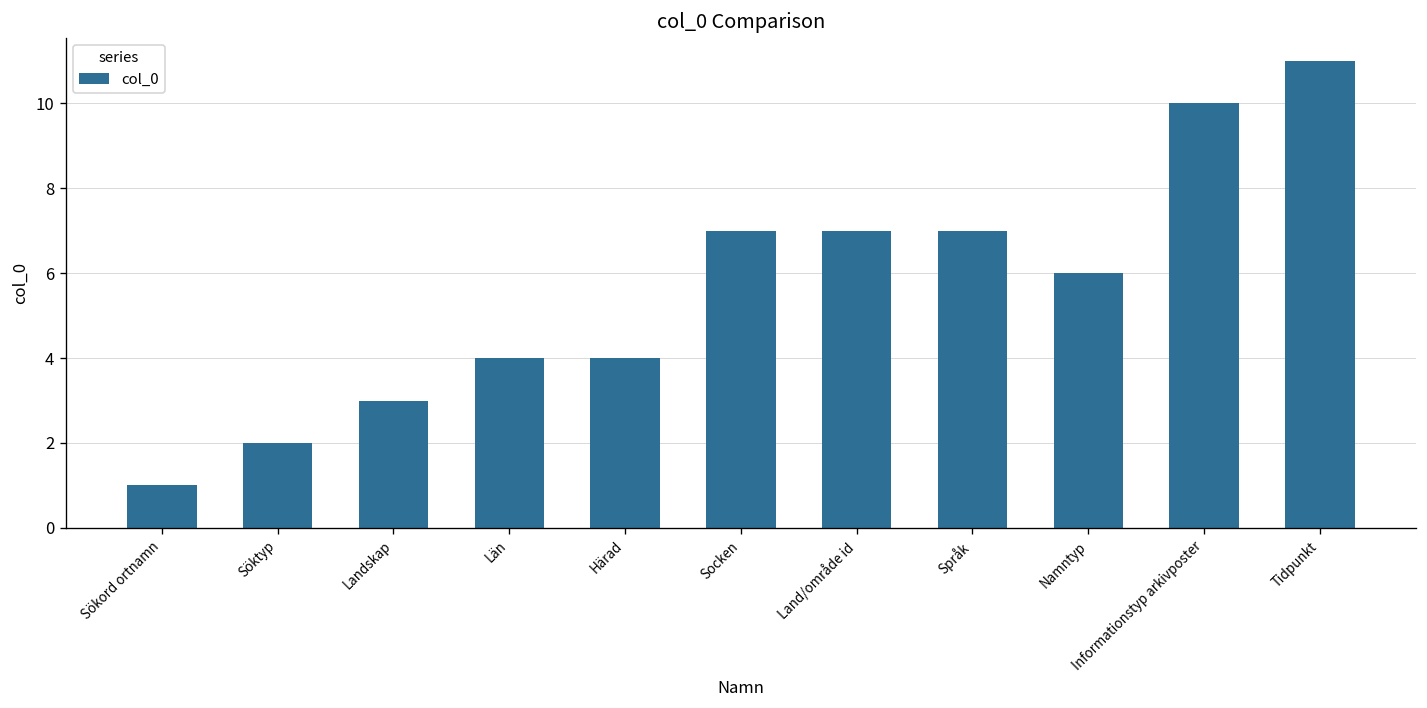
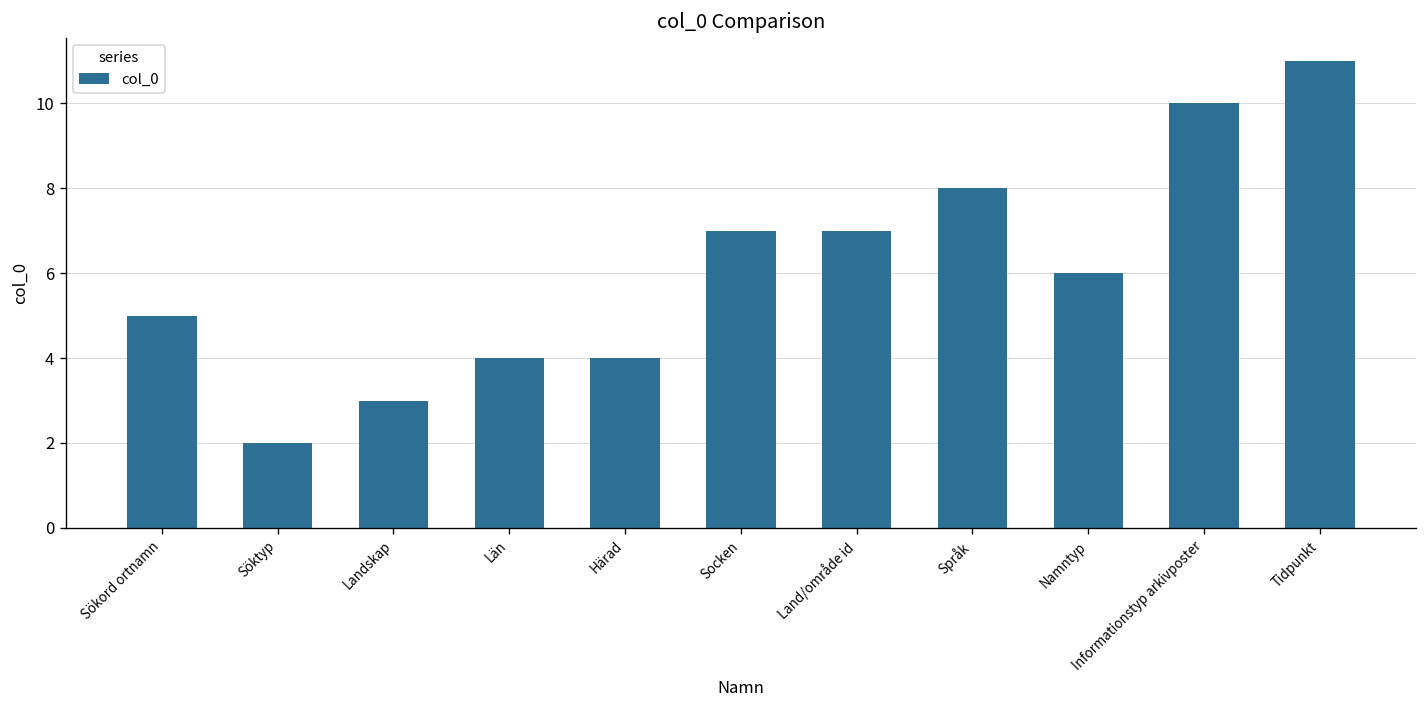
Sökord ortnamn: 1 -> 5
Språk: 7 -> 8
